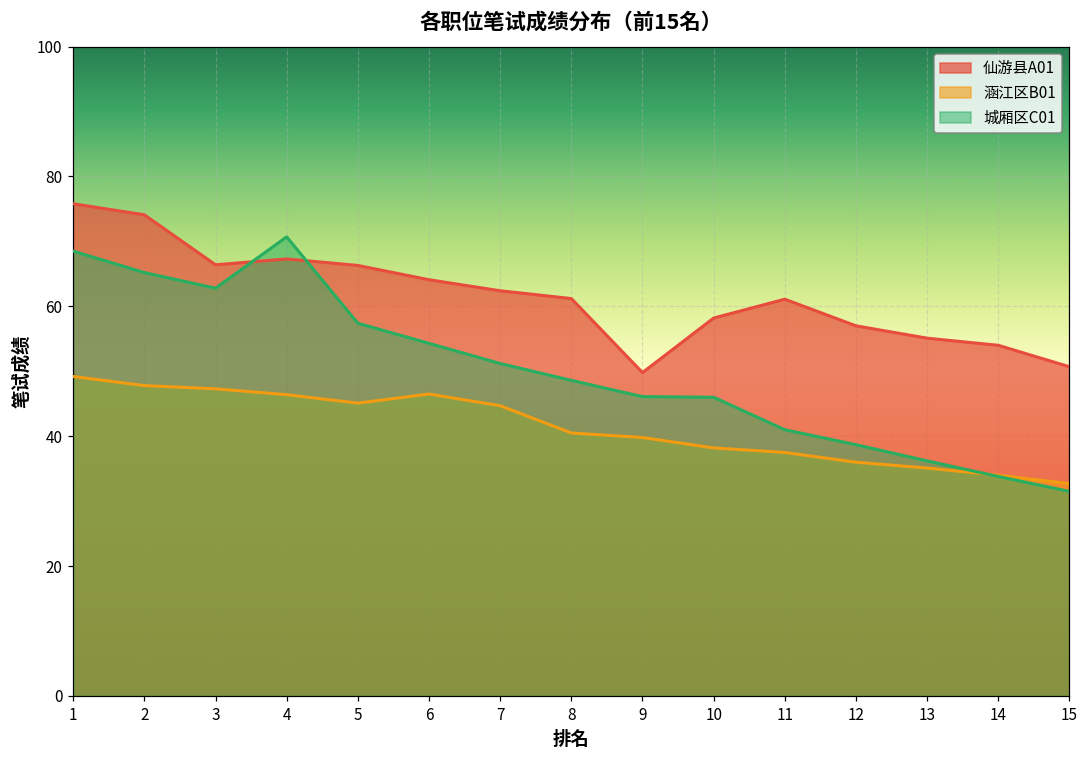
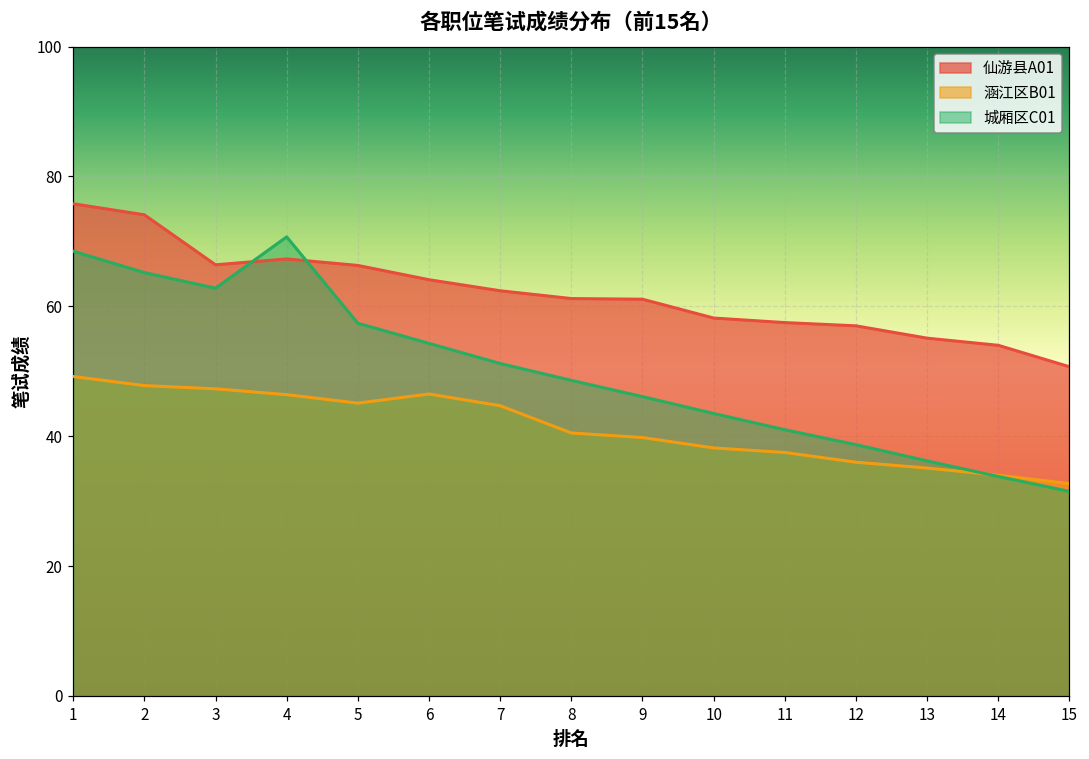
仙游县A01, 9: 50 -> 61
城厢区C01, 10: 46 -> 44
仙游县A01, 11: 61 -> 58
